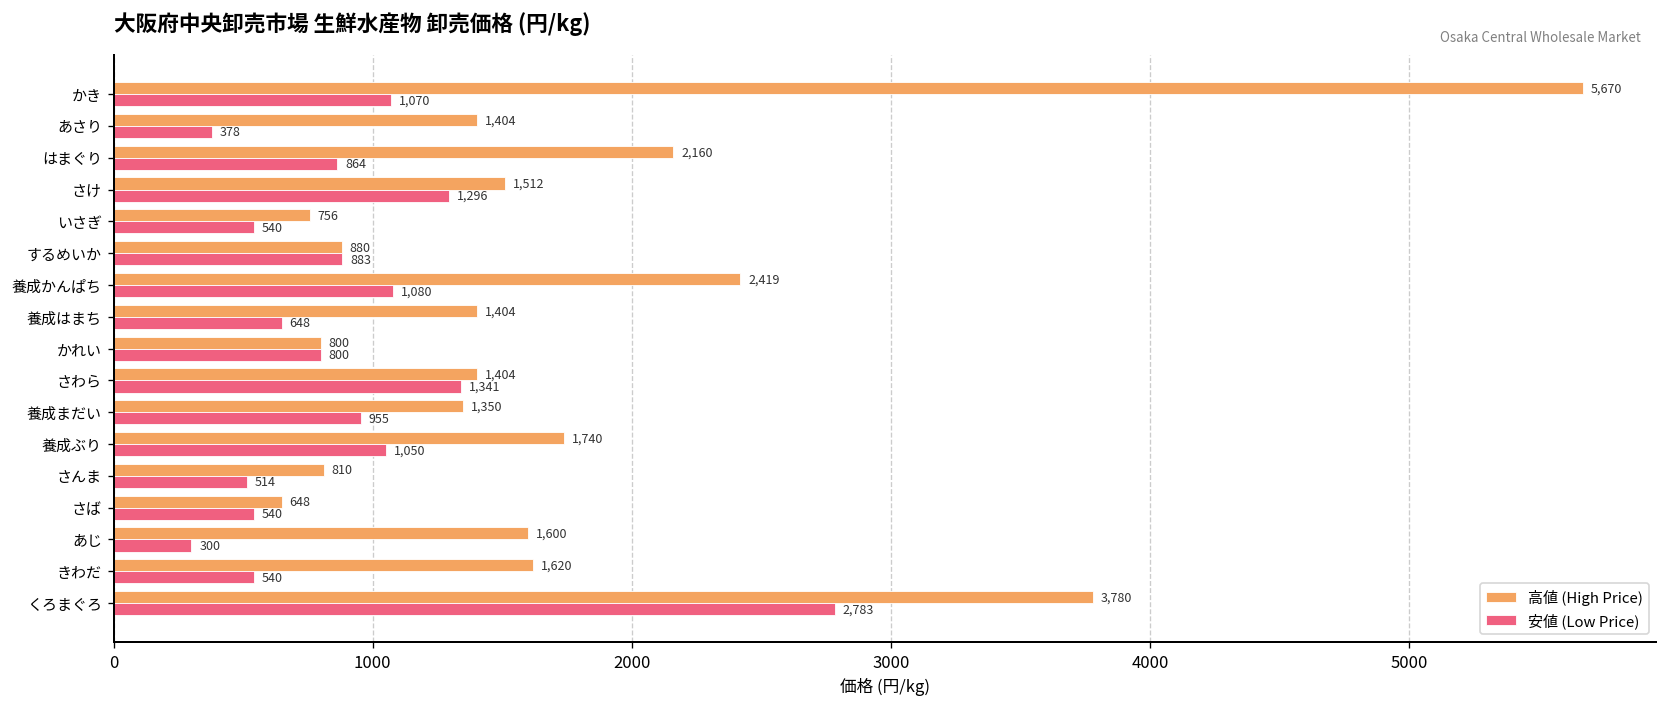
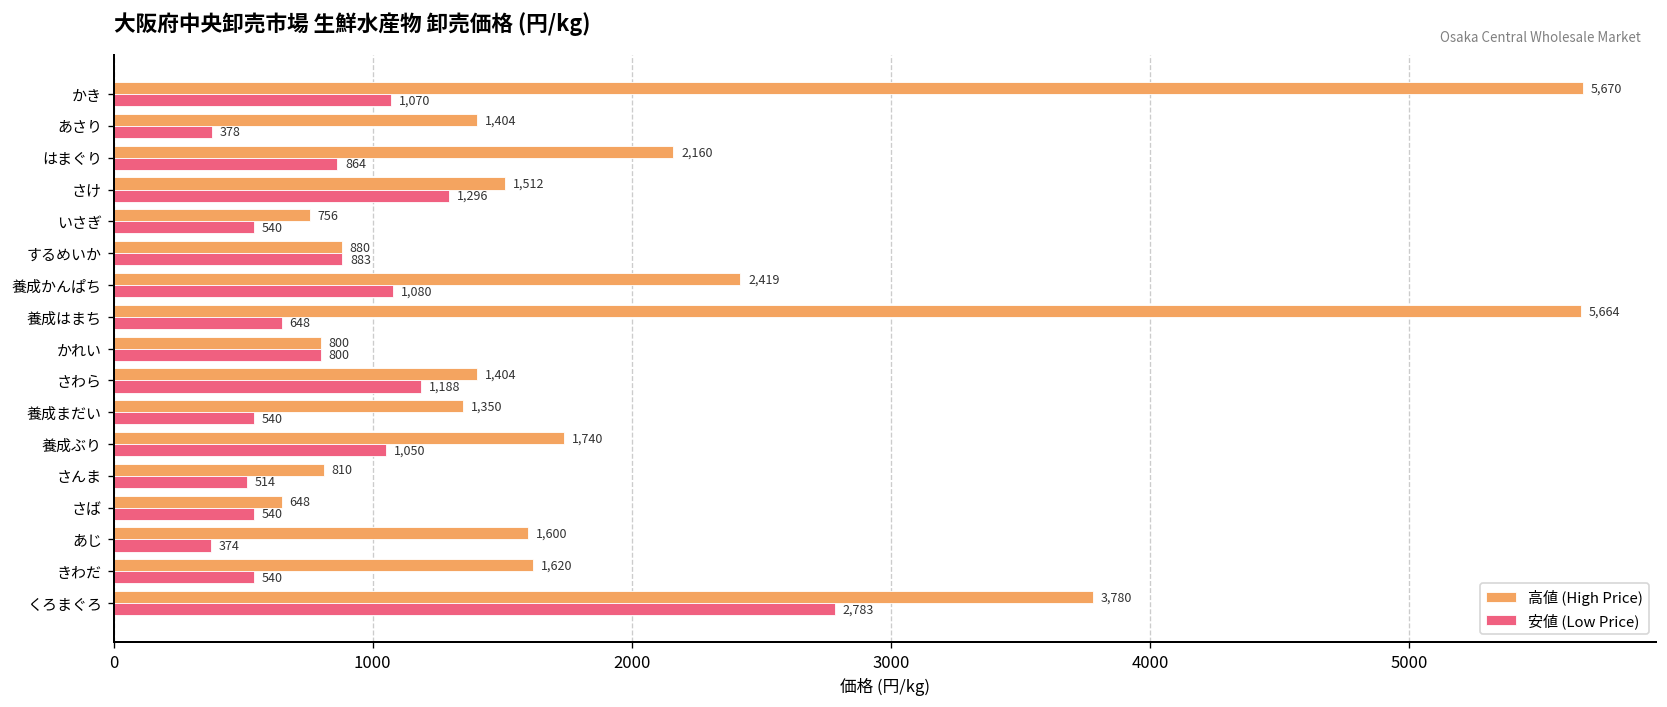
高値 (High Price), 養成はまち: 1,404 -> 5,664
安値 (Low Price), さわら: 1,341 -> 1,188
安値 (Low Price), 養成まだい: 955 -> 540
安値 (Low Price), あじ: 300 -> 374
